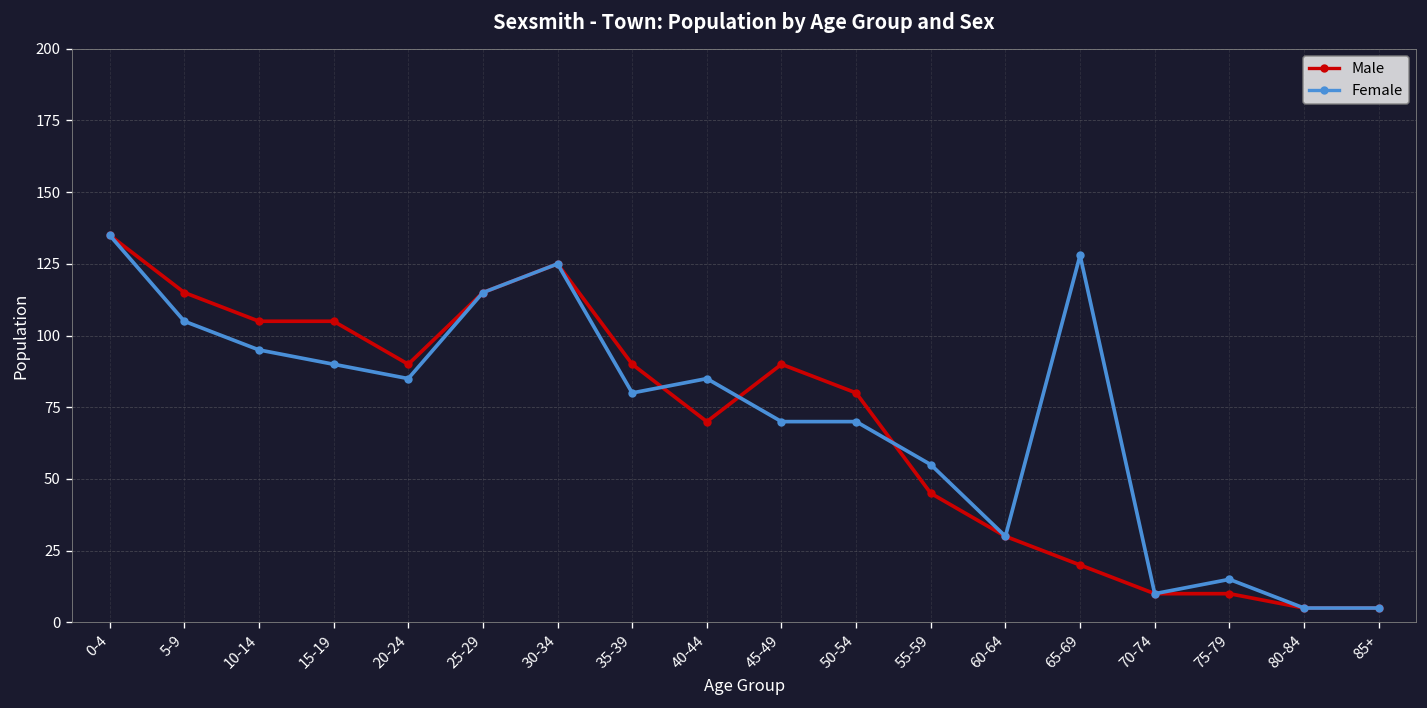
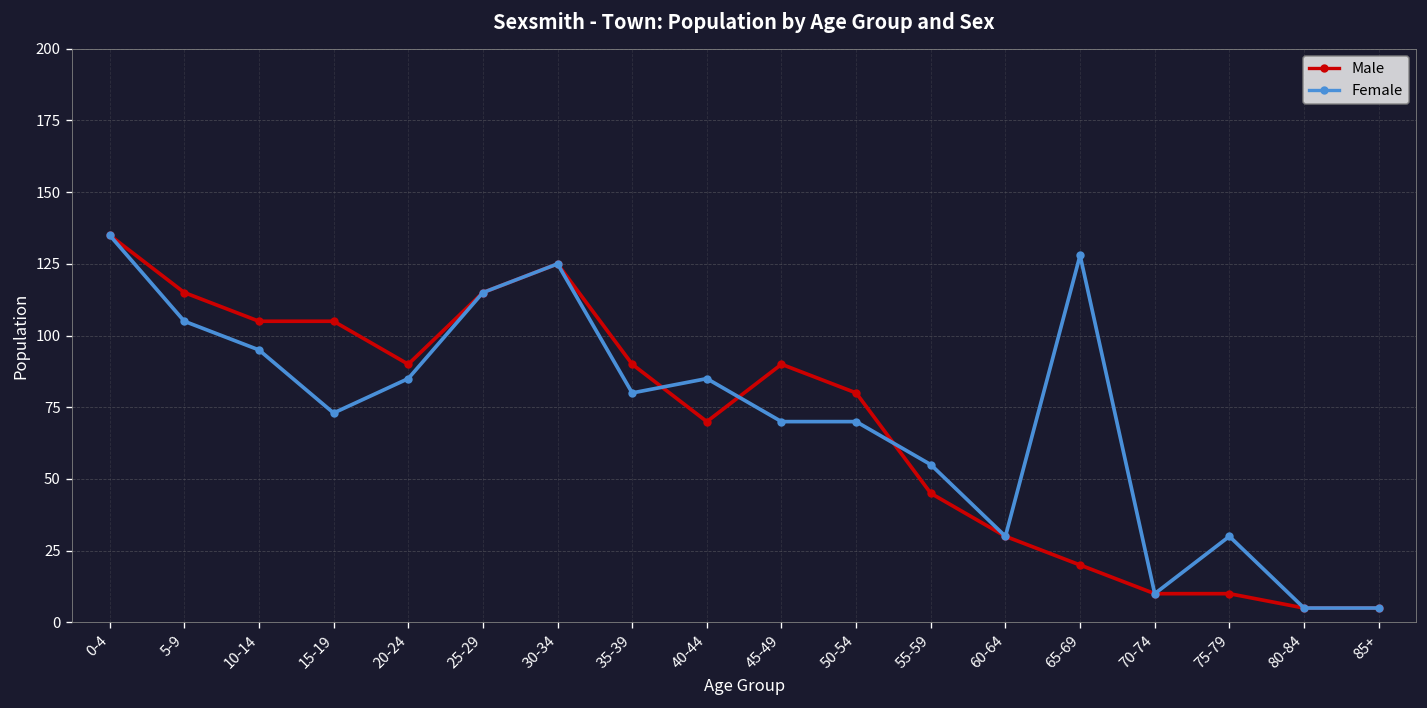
Female, 15-19: 90 -> 73
Female, 75-79: 15 -> 30
